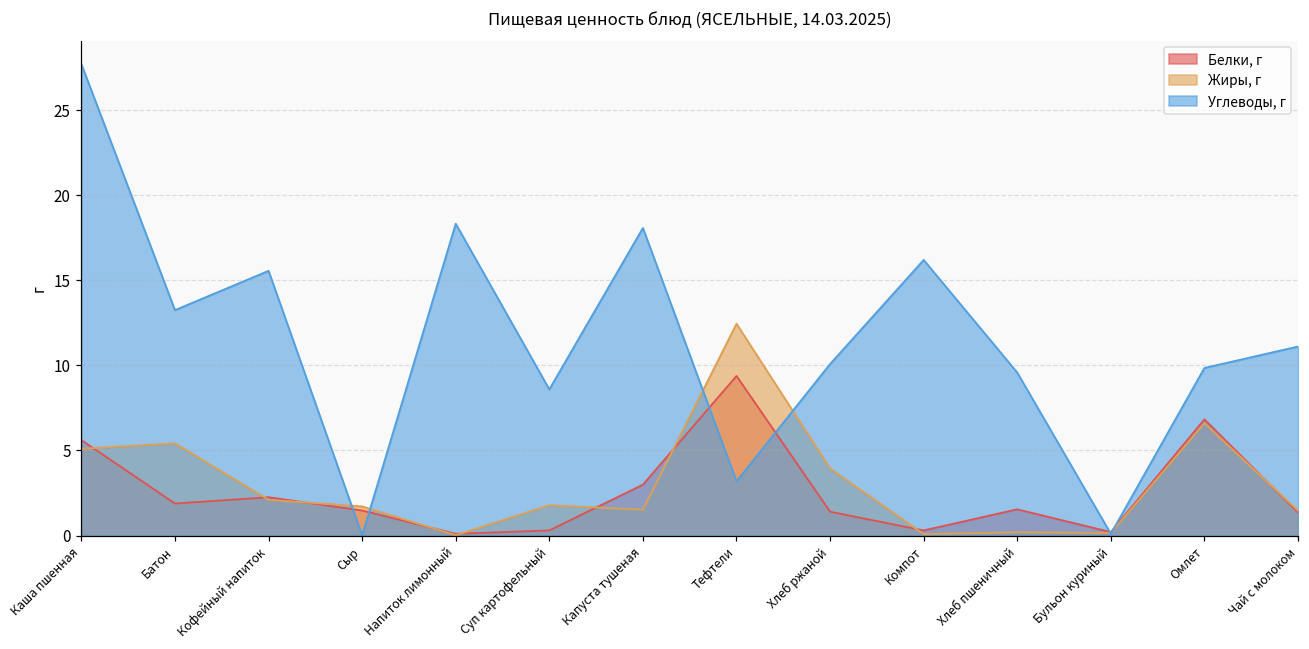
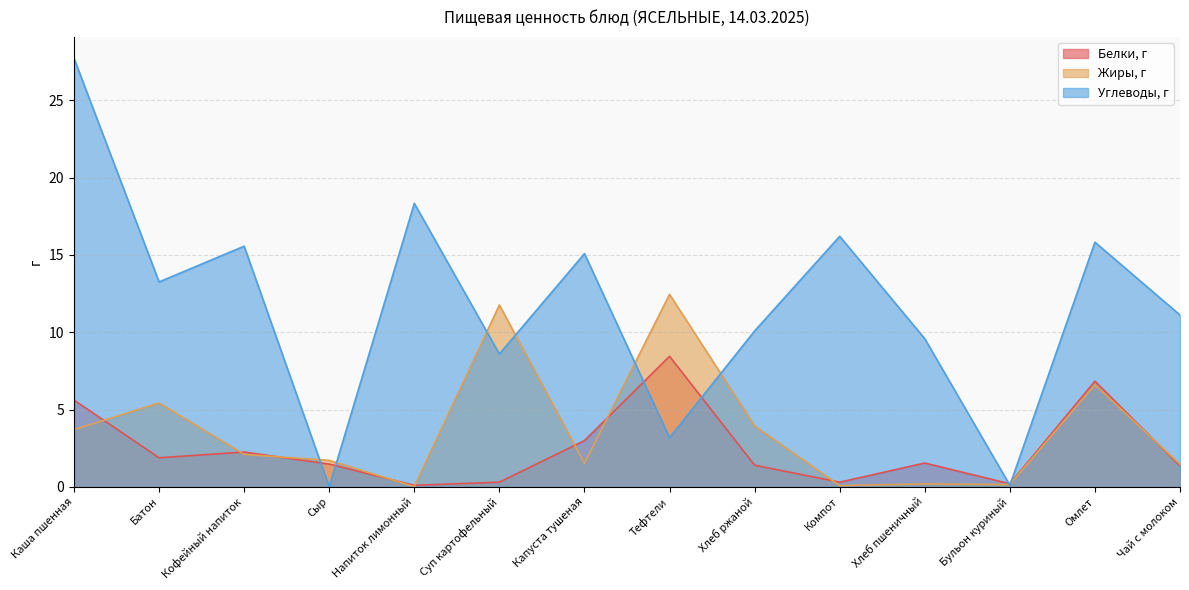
Жиры, г, Каша пшенная: 5.1 -> 3.7
Жиры, г, Суп картофельный: 1.8 -> 11.8
Углеводы, г, Капуста тушеная: 18.1 -> 15.1
Белки, г, Тефтели: 9.4 -> 8.4
Углеводы, г, Омлет: 9.9 -> 15.8
